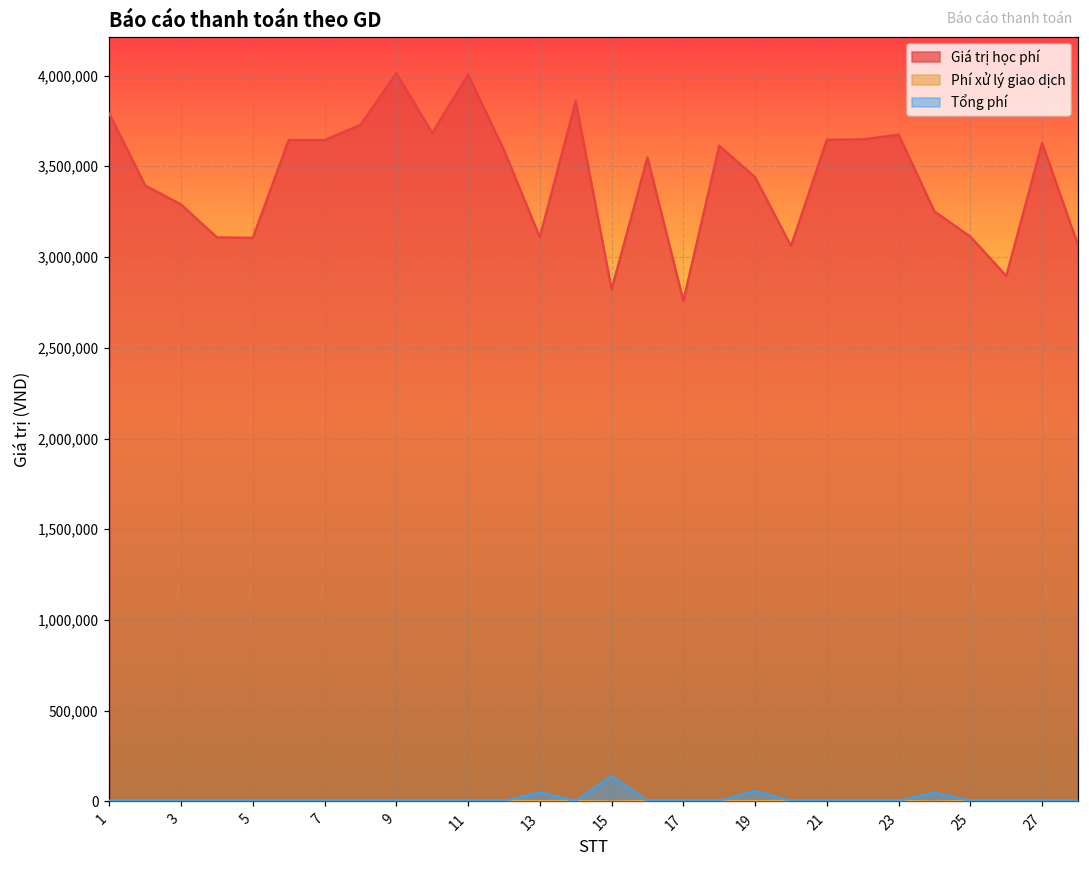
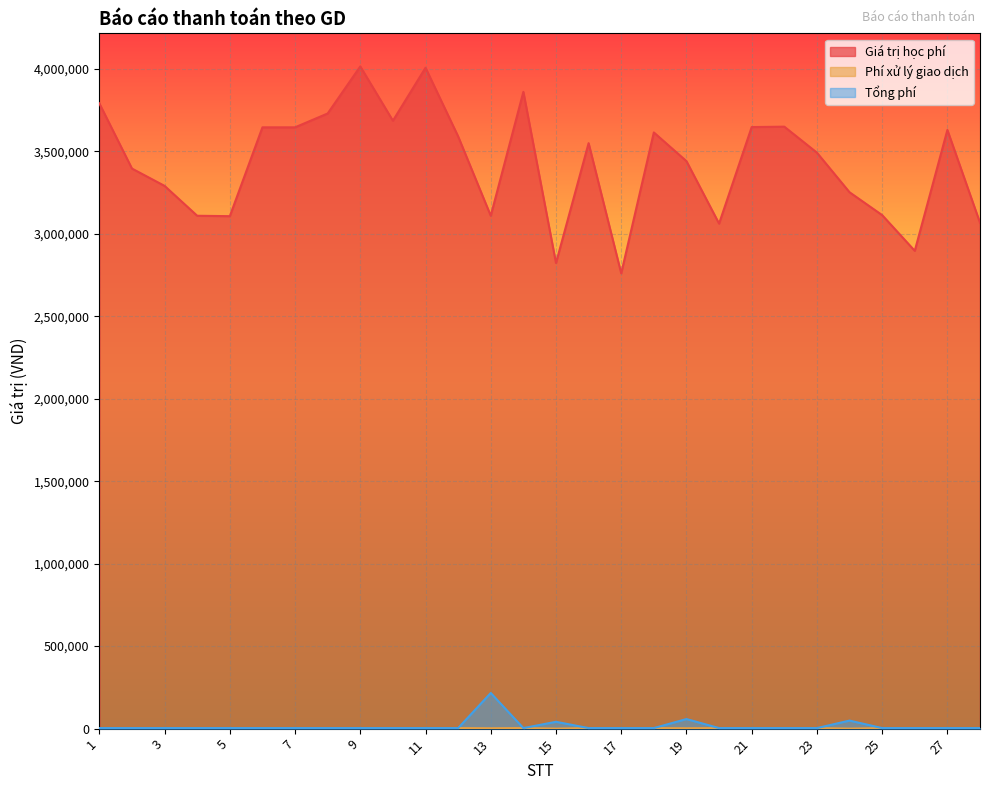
Tổng phí, 13: 50,000 -> 220,000
Tổng phí, 15: 140,000 -> 40,000
Giá trị học phí, 23: 3,670,000 -> 3,490,000
